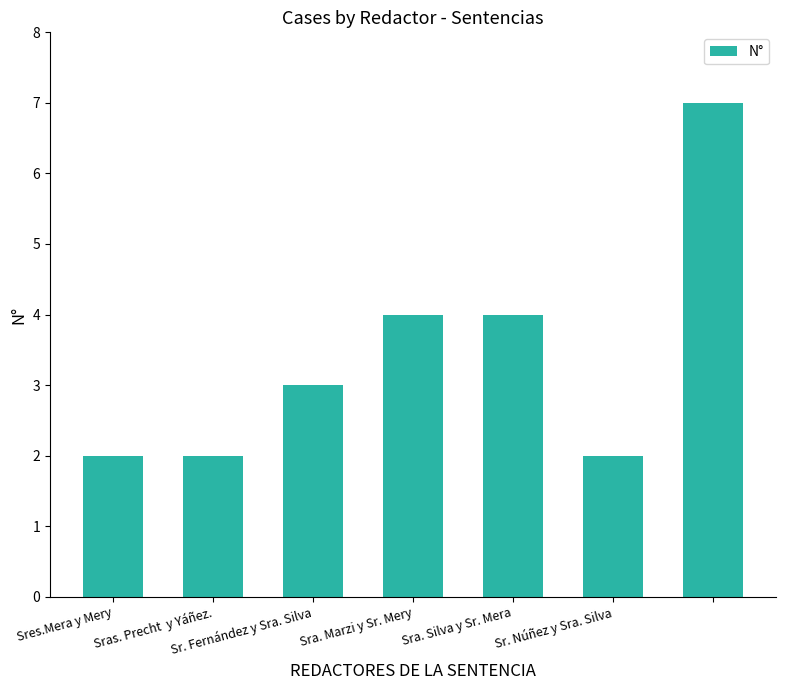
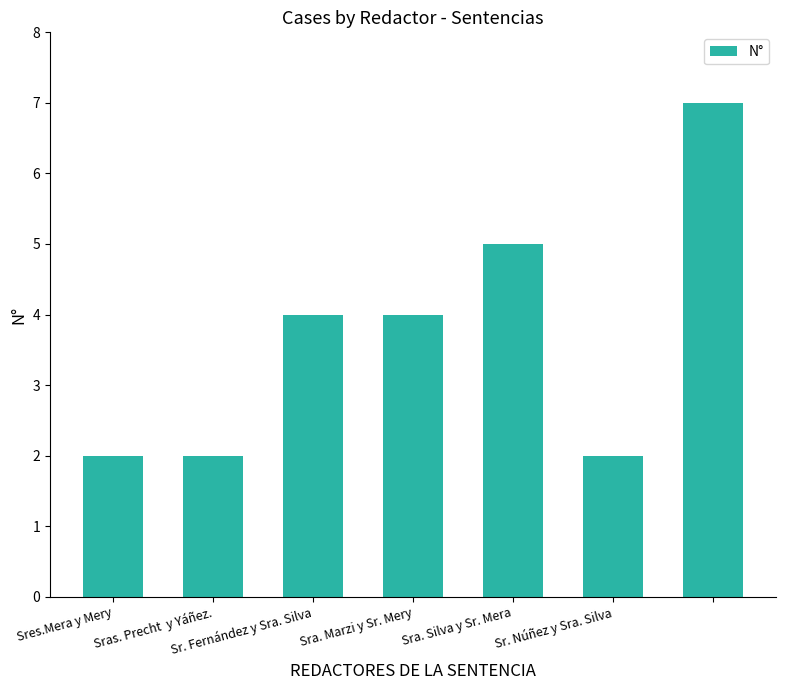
Sr. Fernández y Sra. Silva: 3 -> 4
Sra. Silva y Sr. Mera: 4 -> 5
